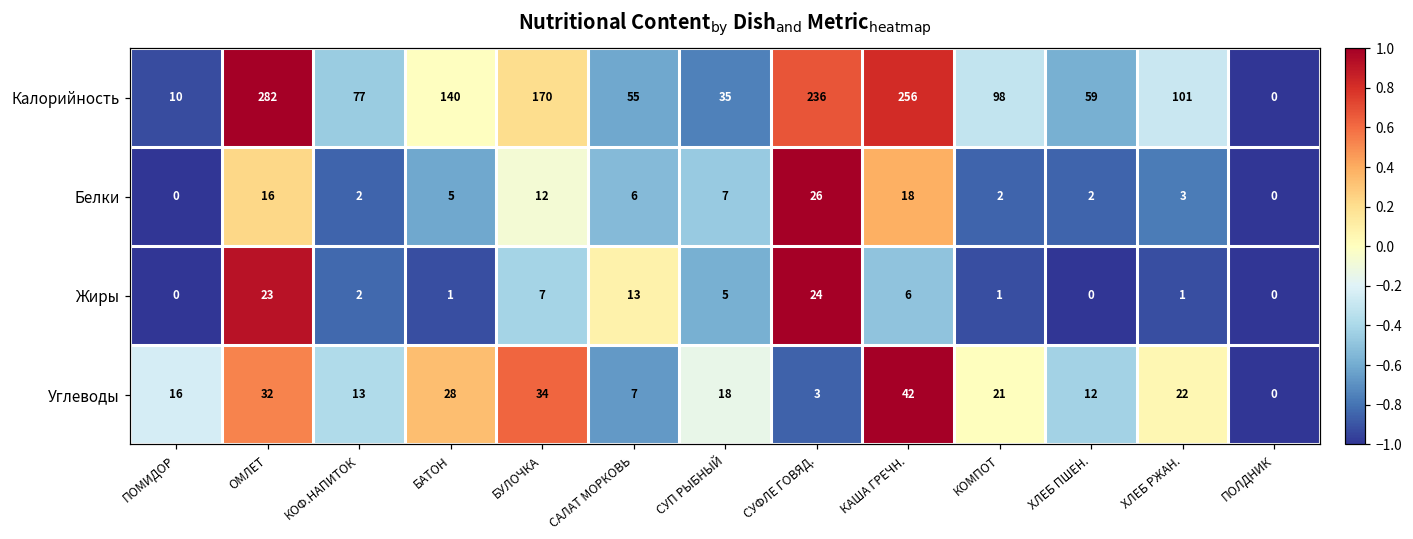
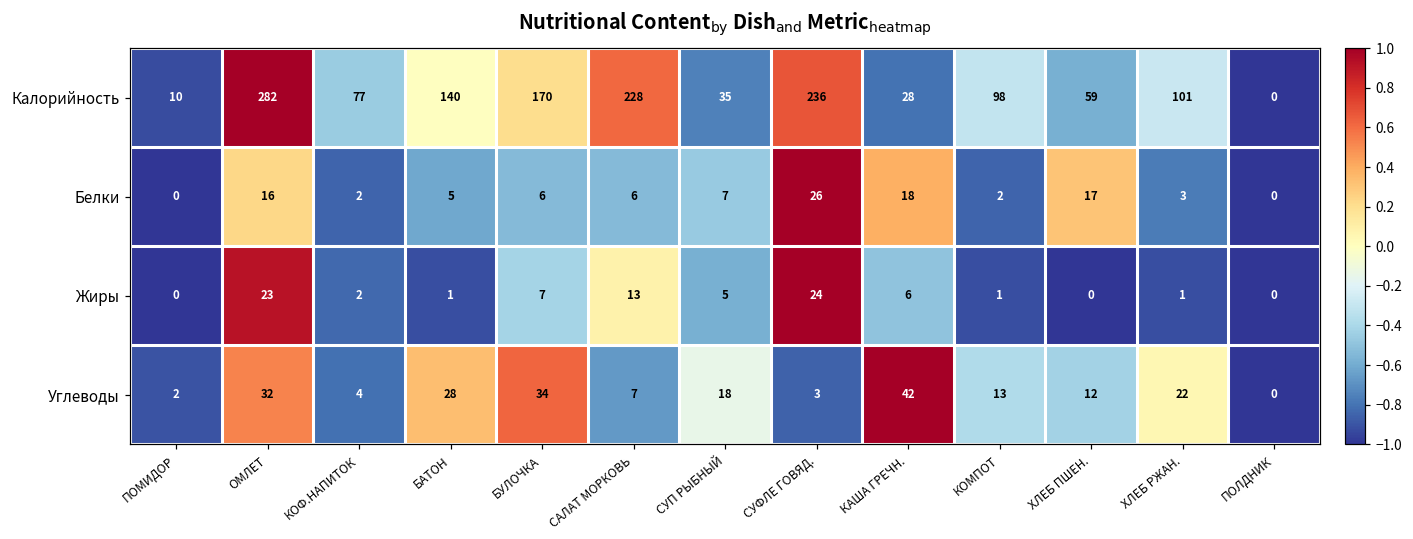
Калорийность, САЛАТ МОРКОВЬ: 55 -> 228
Калорийность, КАША ГРЕЧН.: 256 -> 28
Белки, БУЛОЧКА: 12 -> 6
Белки, ХЛЕБ ПШЕН.: 2 -> 17
Углеводы, ПОМИДОР: 16 -> 2
Углеводы, КОФ.НАПИТОК: 13 -> 4
Углеводы, КОМПОТ: 21 -> 13
